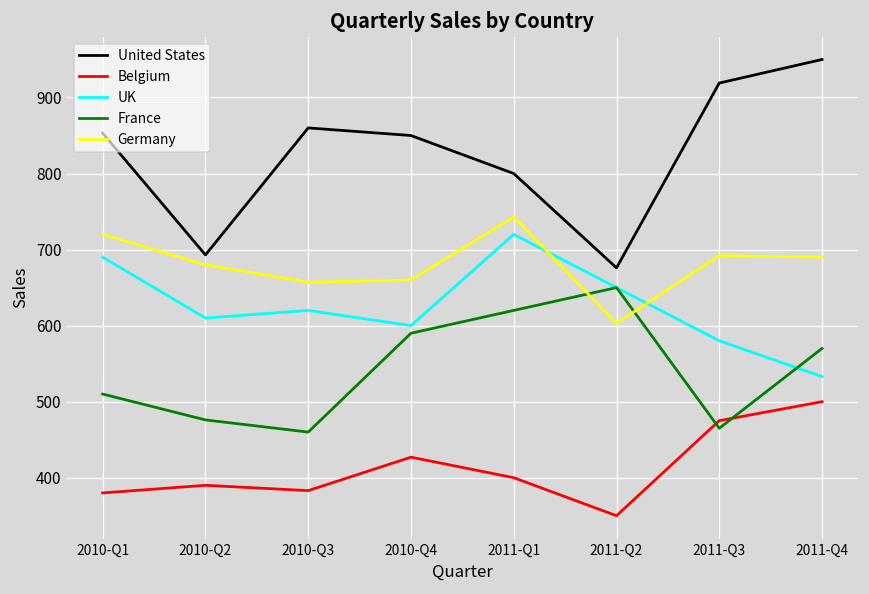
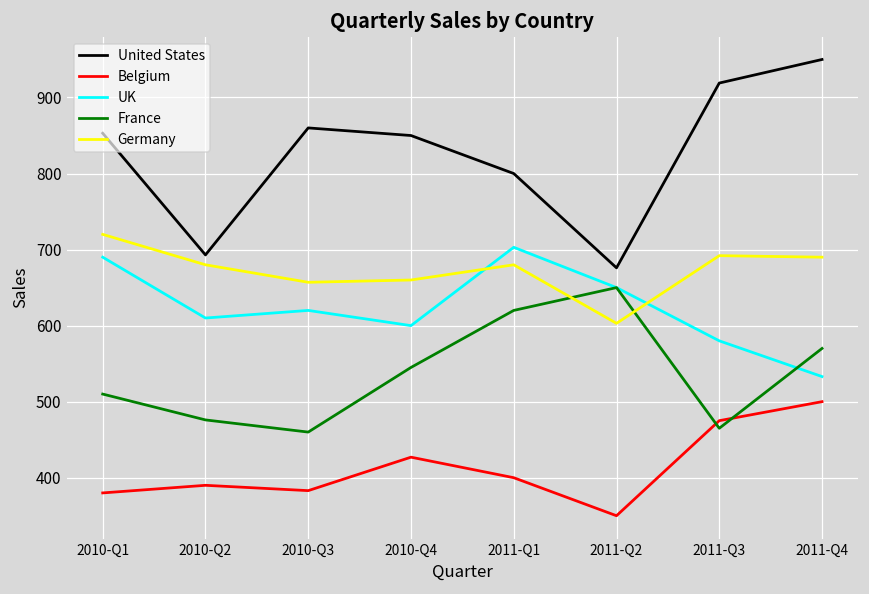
France, 2010-Q4: 590 -> 550
UK, 2011-Q1: 720 -> 700
Germany, 2011-Q1: 740 -> 680
